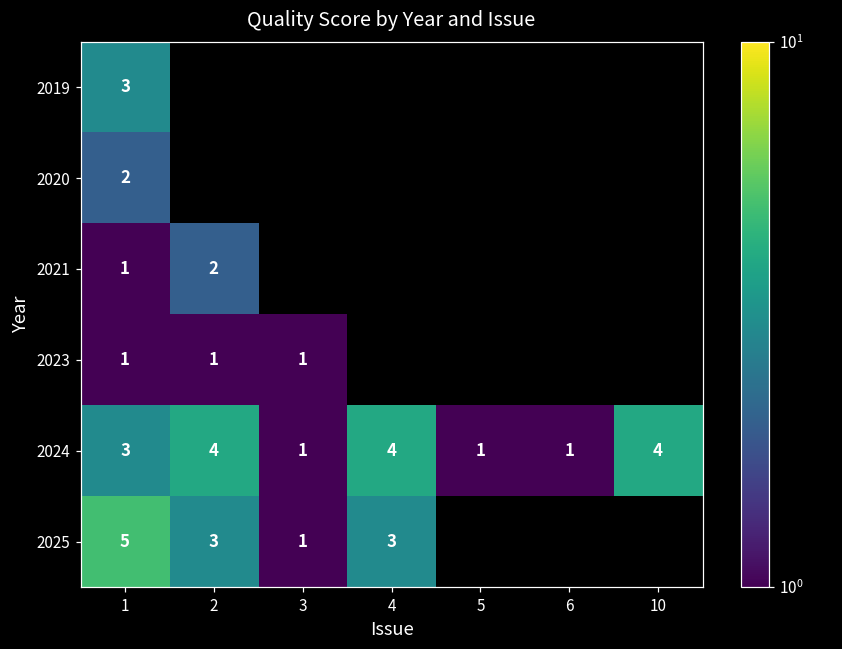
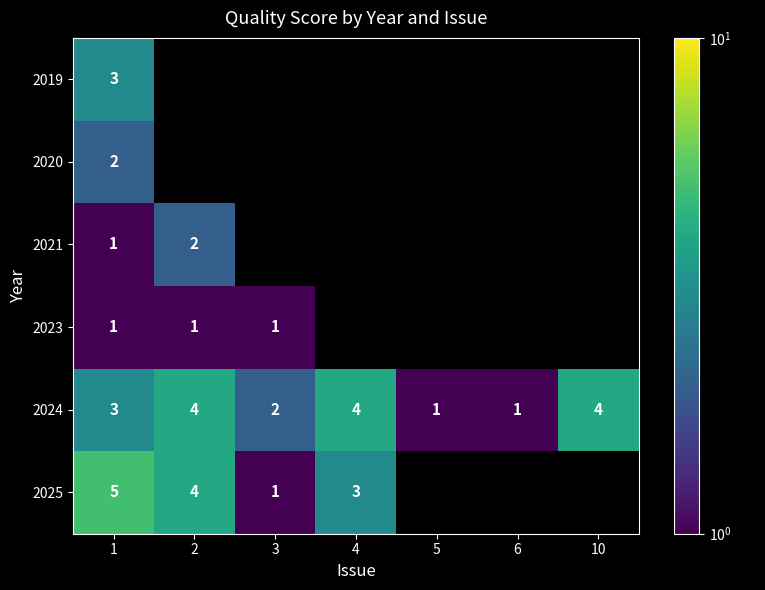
2024, 3: 1 -> 2
2025, 2: 3 -> 4
